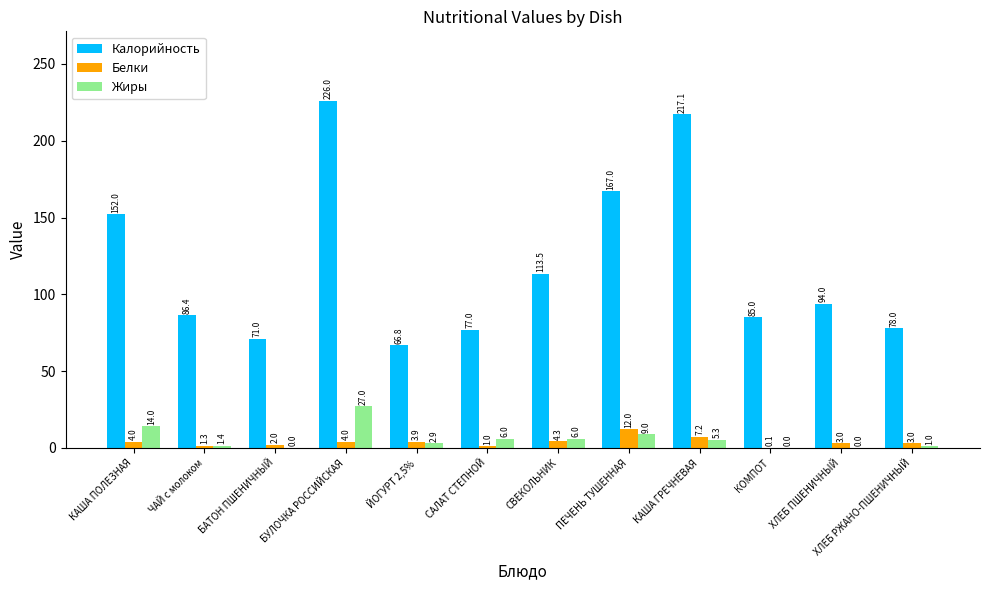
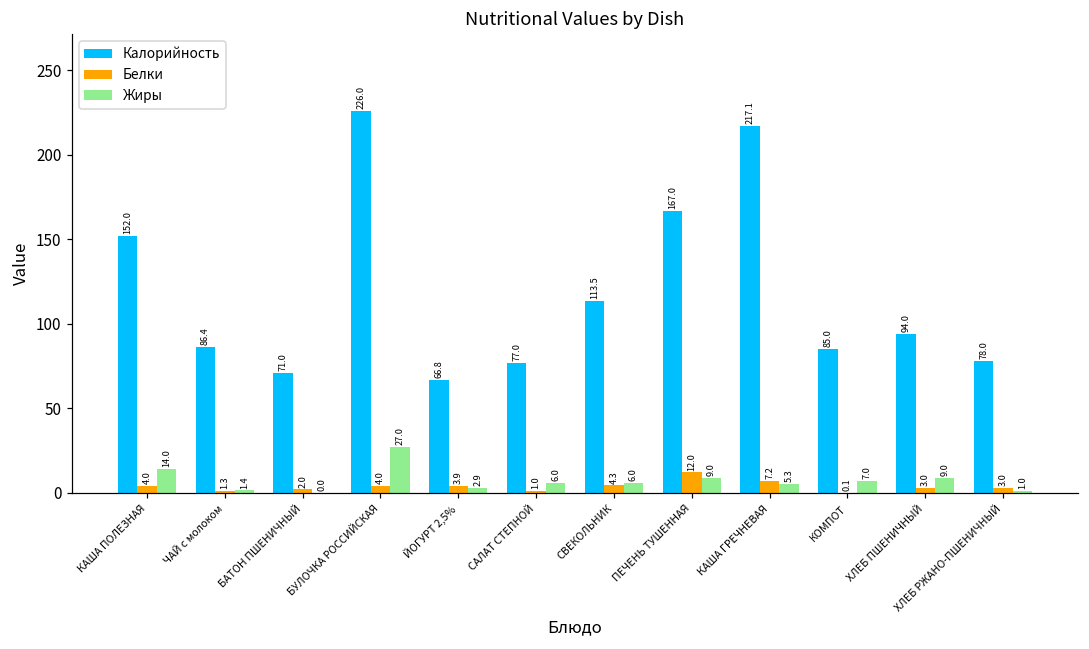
Жиры, КОМПОТ: 0.0 -> 7.0
Жиры, ХЛЕБ ПШЕНИЧНЫЙ: 0.0 -> 9.0
